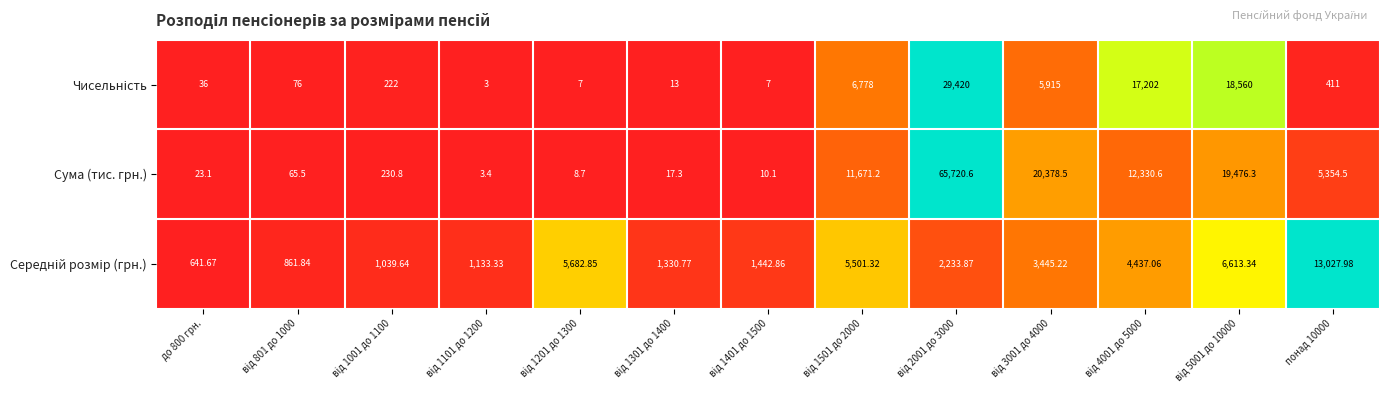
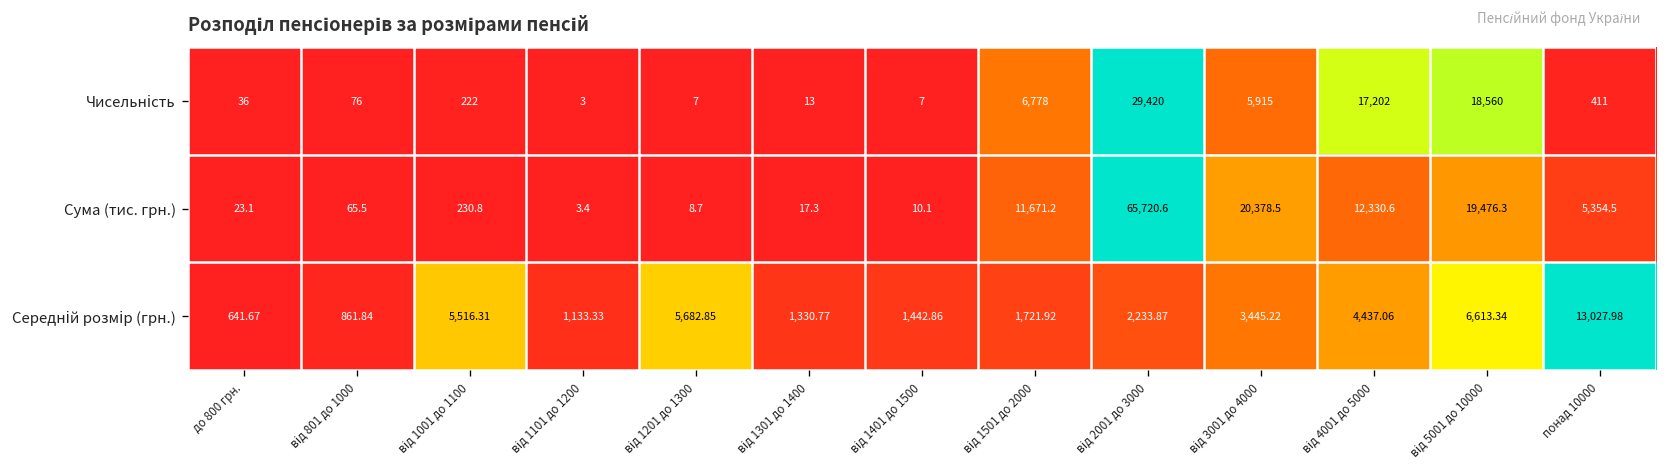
Середній розмір (грн.), від 1001 до 1100: 1,039.64 -> 5,516.31
Середній розмір (грн.), від 1501 до 2000: 5,501.32 -> 1,721.92
